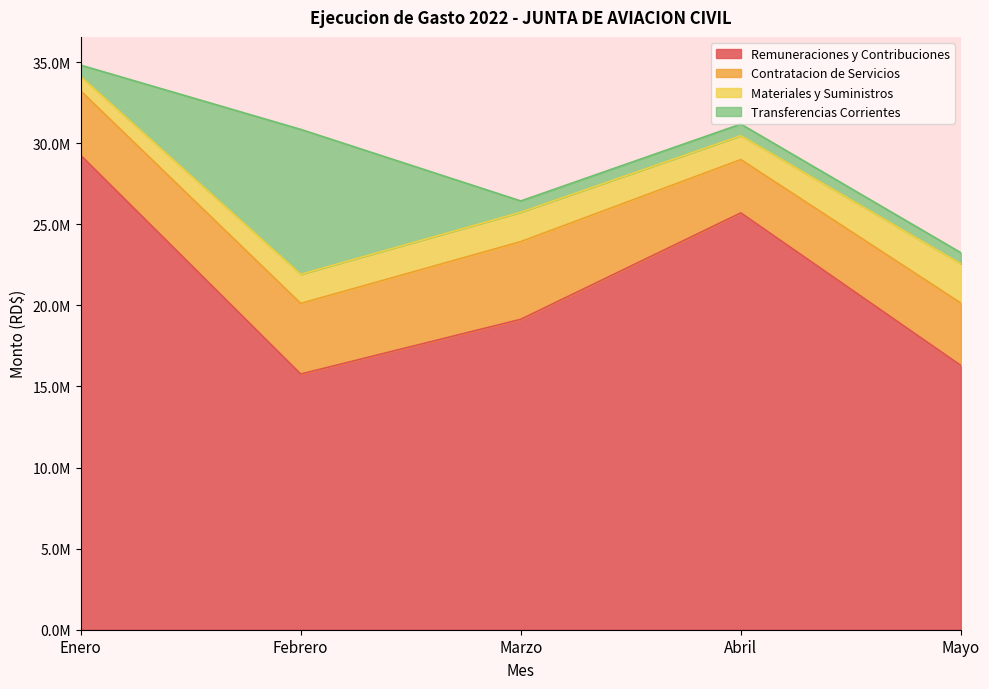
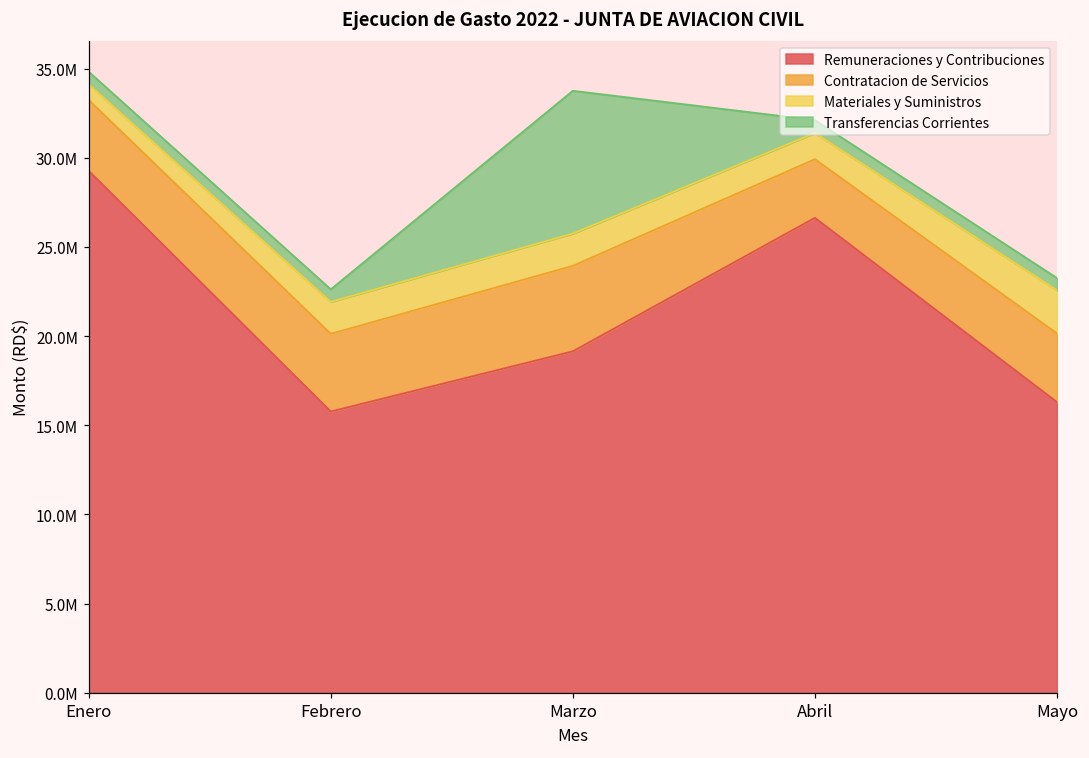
Transferencias Corrientes, Febrero: 8900000 -> 700000
Transferencias Corrientes, Marzo: 700000 -> 8000000
Remuneraciones y Contribuciones, Abril: 25700000 -> 26600000
